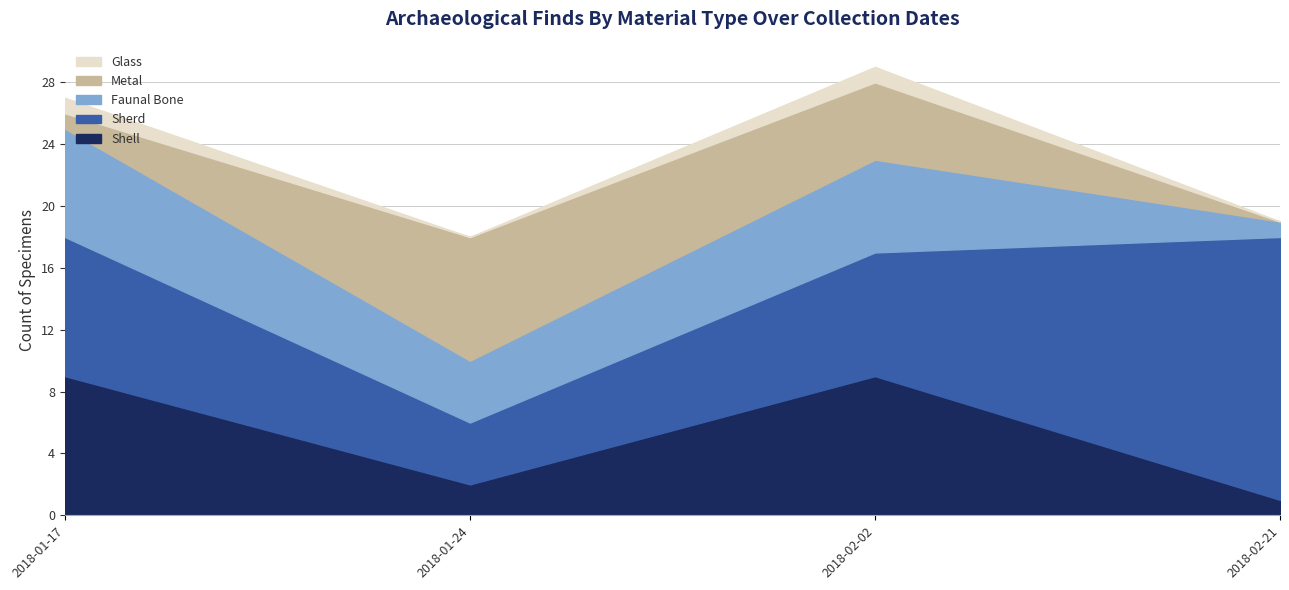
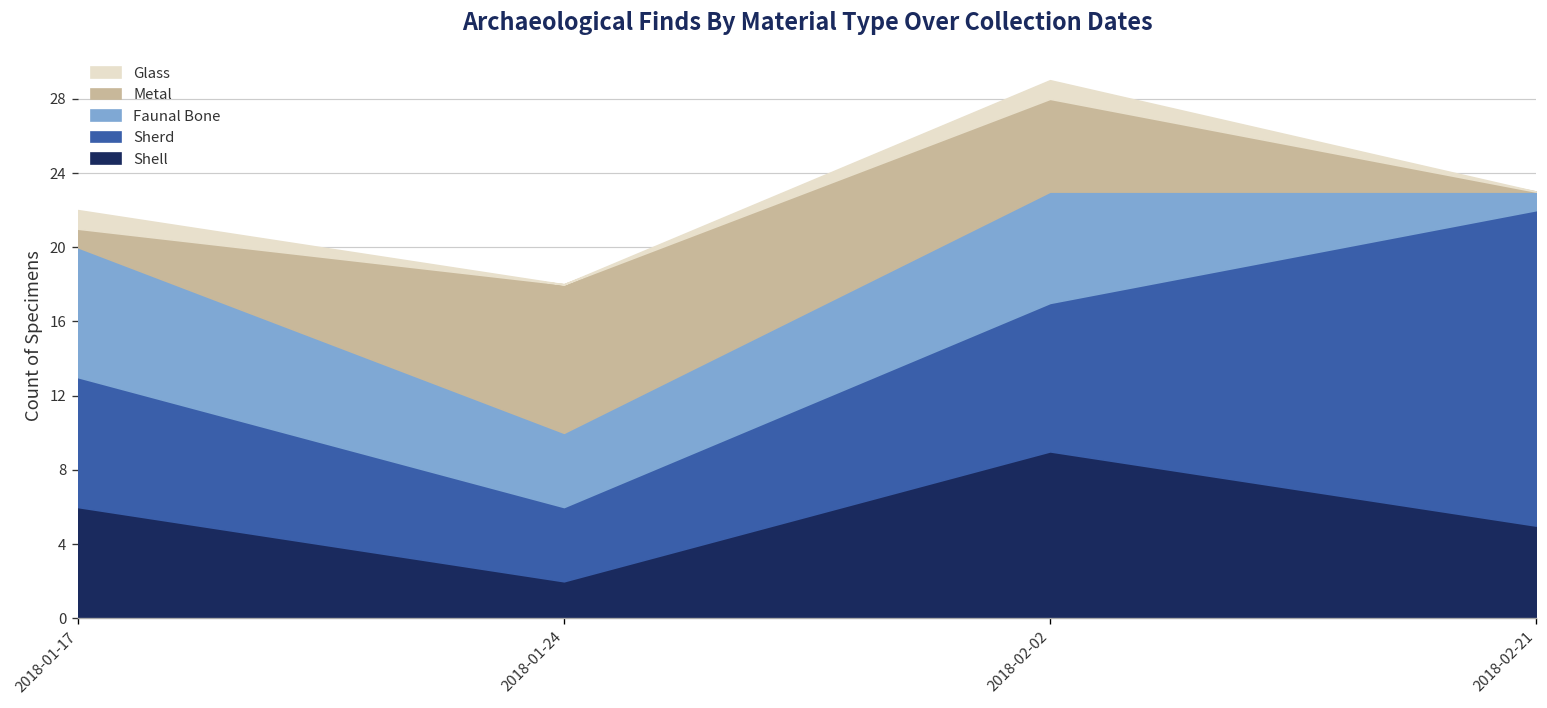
Shell, 2018-01-17: 9 -> 6
Sherd, 2018-01-17: 9 -> 7
Shell, 2018-02-21: 1 -> 5
